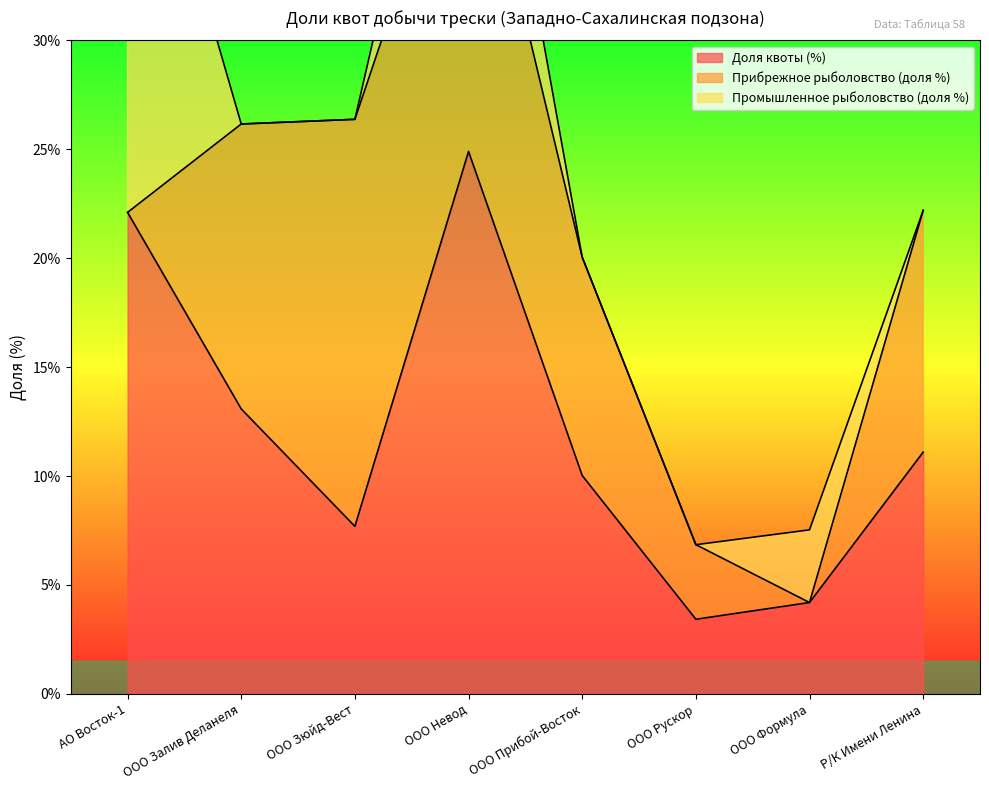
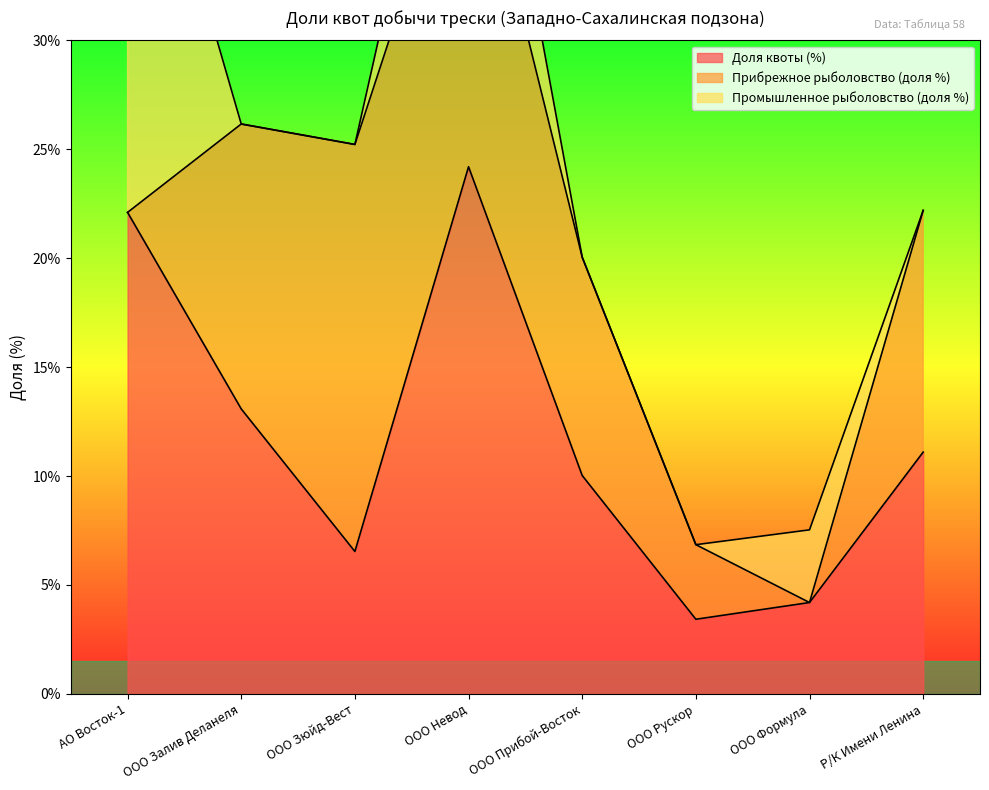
Доля квоты (%), ООО Зюйд-Вест: 7.7% -> 6.5%
Доля квоты (%), ООО Невод: 24.9% -> 24.2%
